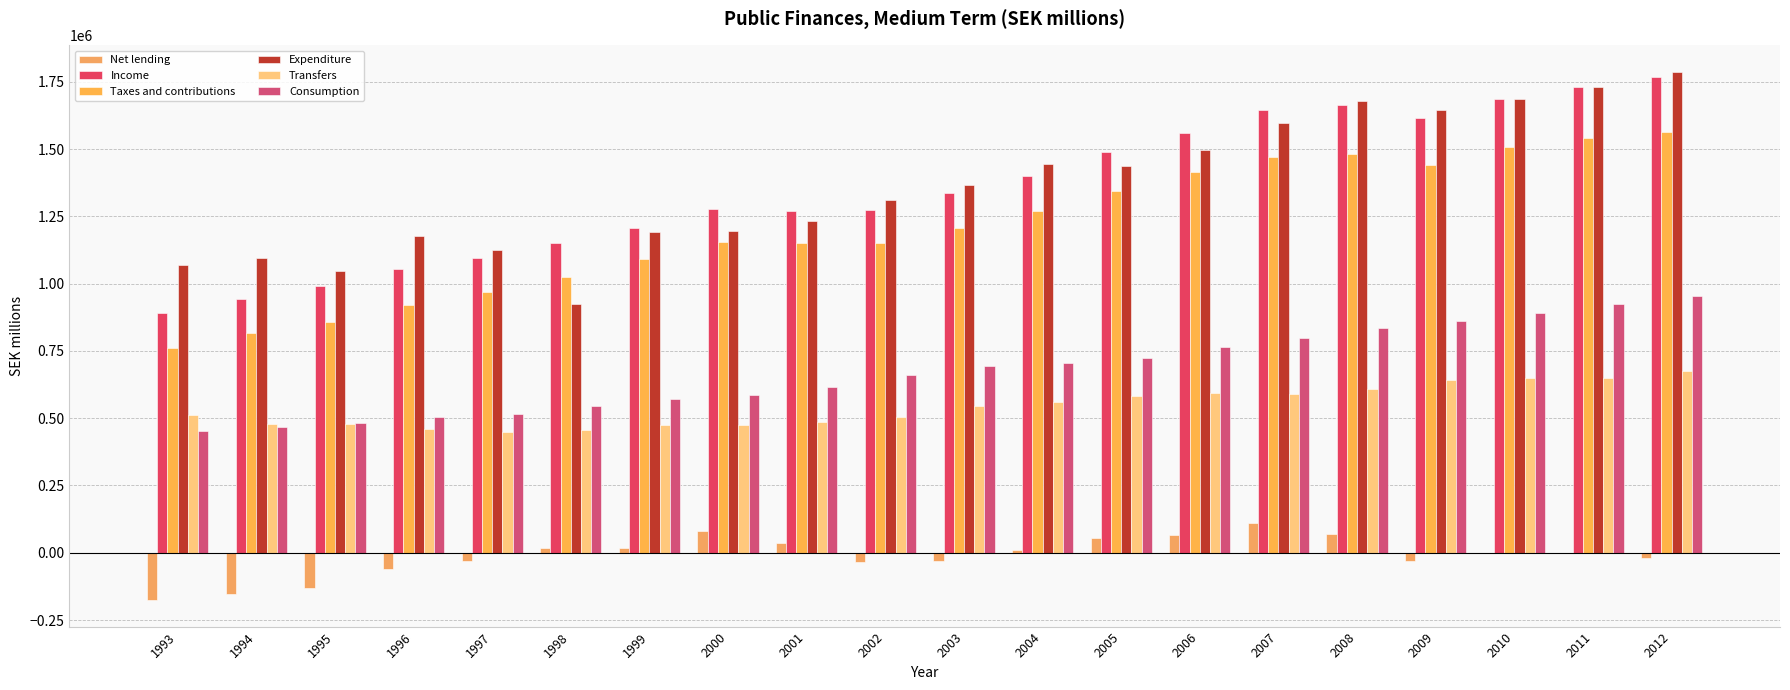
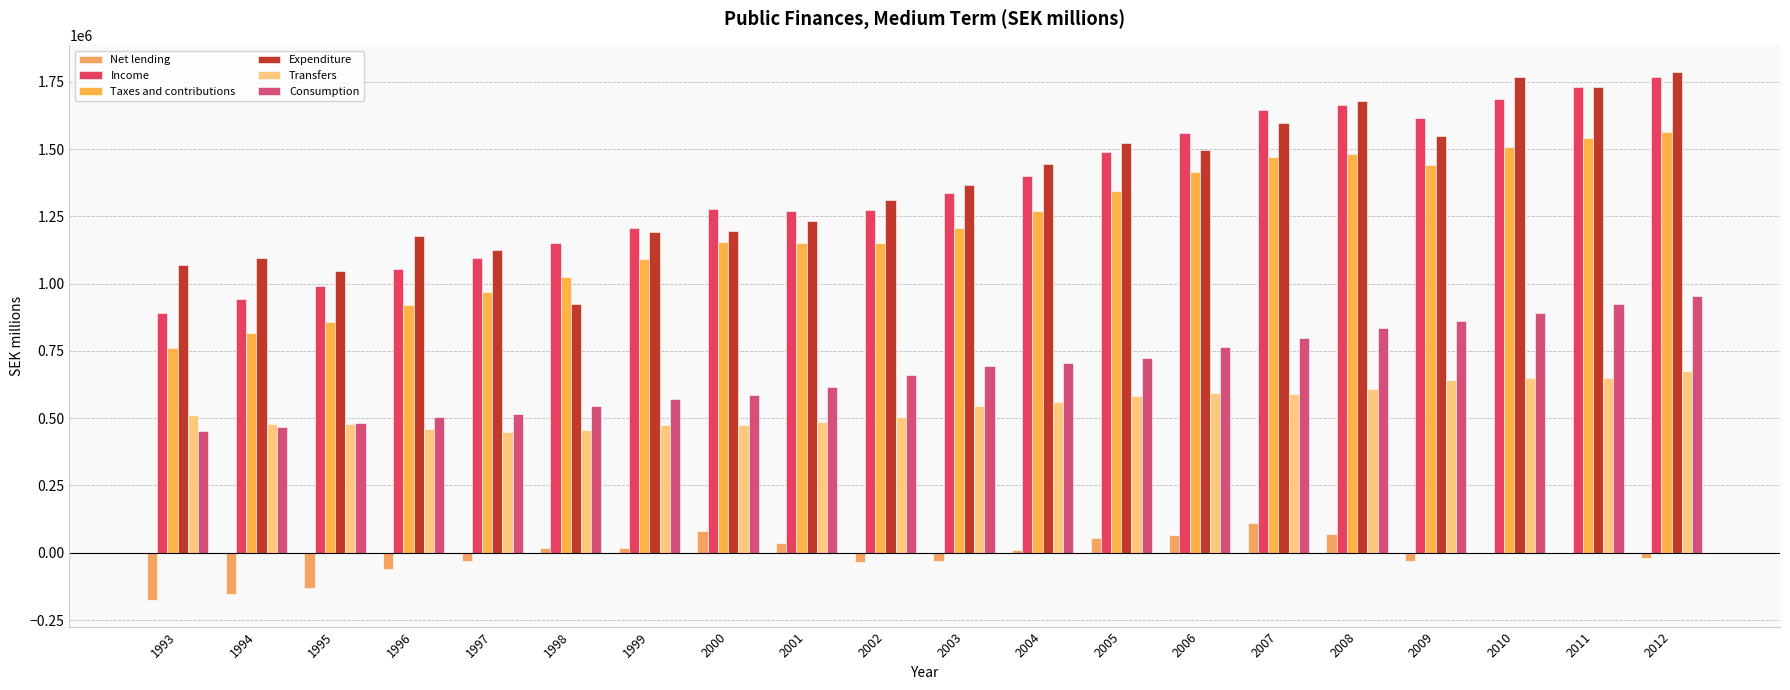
Expenditure, 2005: 1440000 -> 1520000
Expenditure, 2009: 1650000 -> 1550000
Expenditure, 2010: 1690000 -> 1770000
